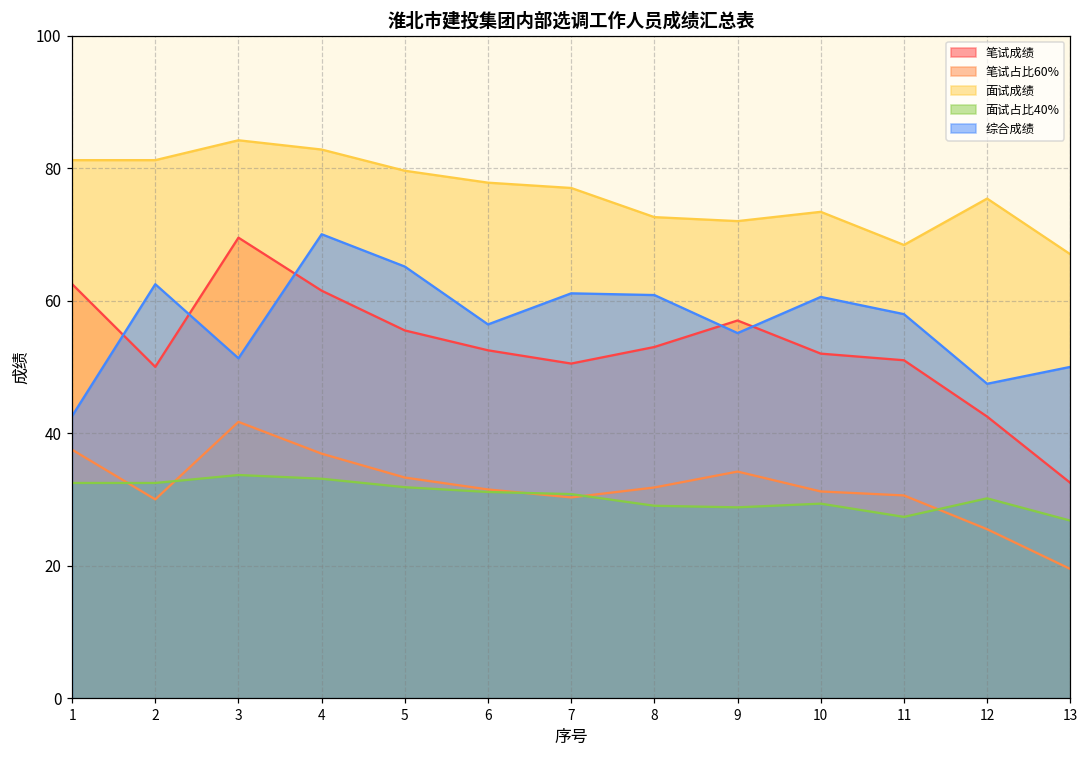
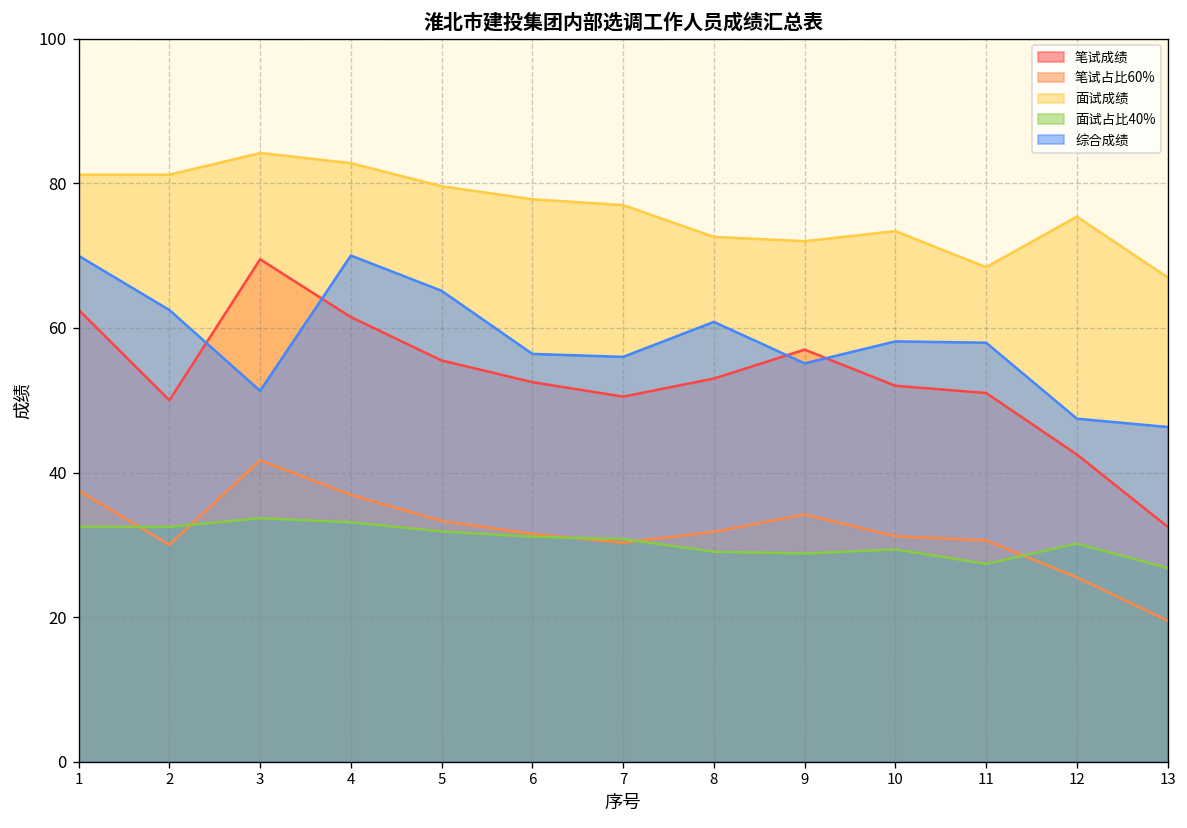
综合成绩, 1: 43 -> 70
综合成绩, 7: 61 -> 56
综合成绩, 10: 61 -> 58
综合成绩, 13: 50 -> 46
